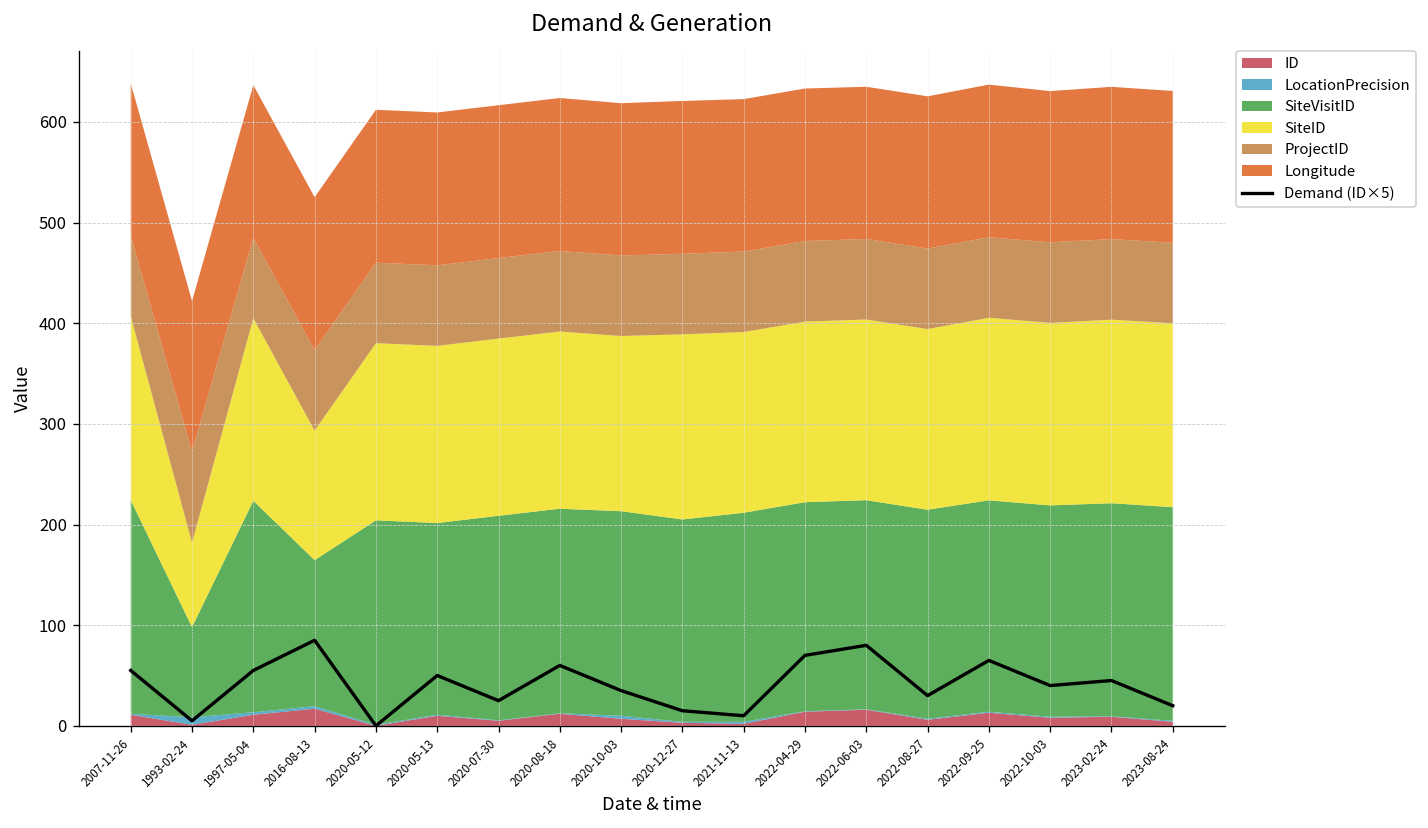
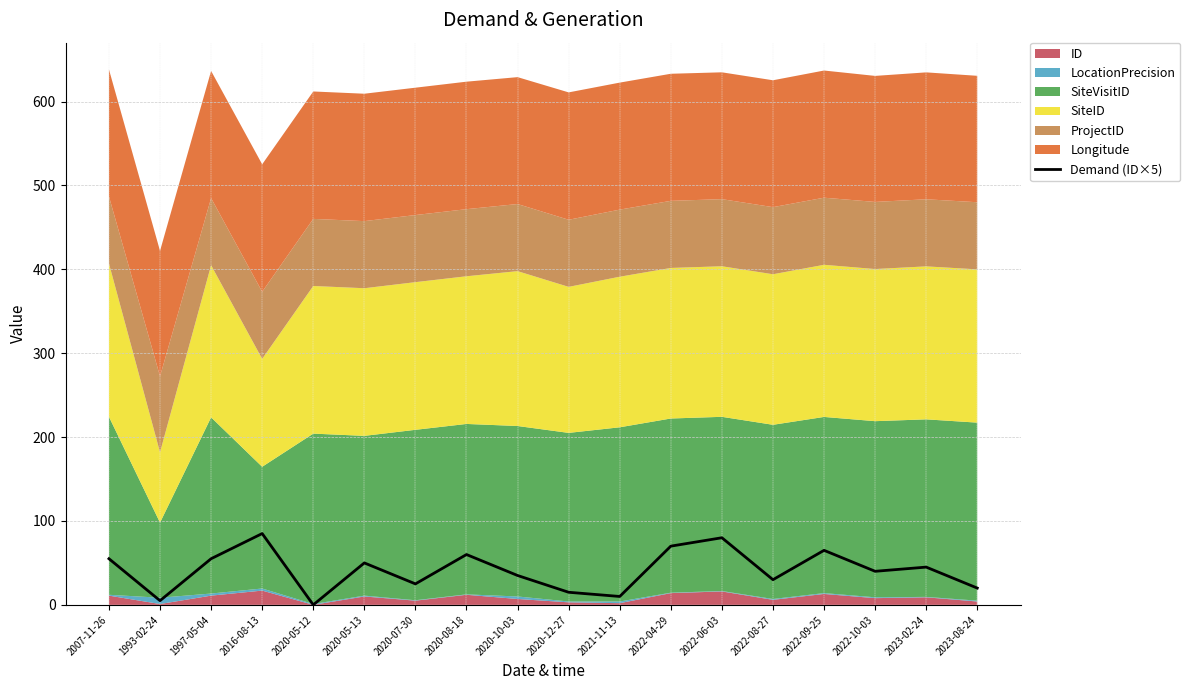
SiteID, 2020-10-03: 170 -> 180
SiteID, 2020-12-27: 180 -> 170
